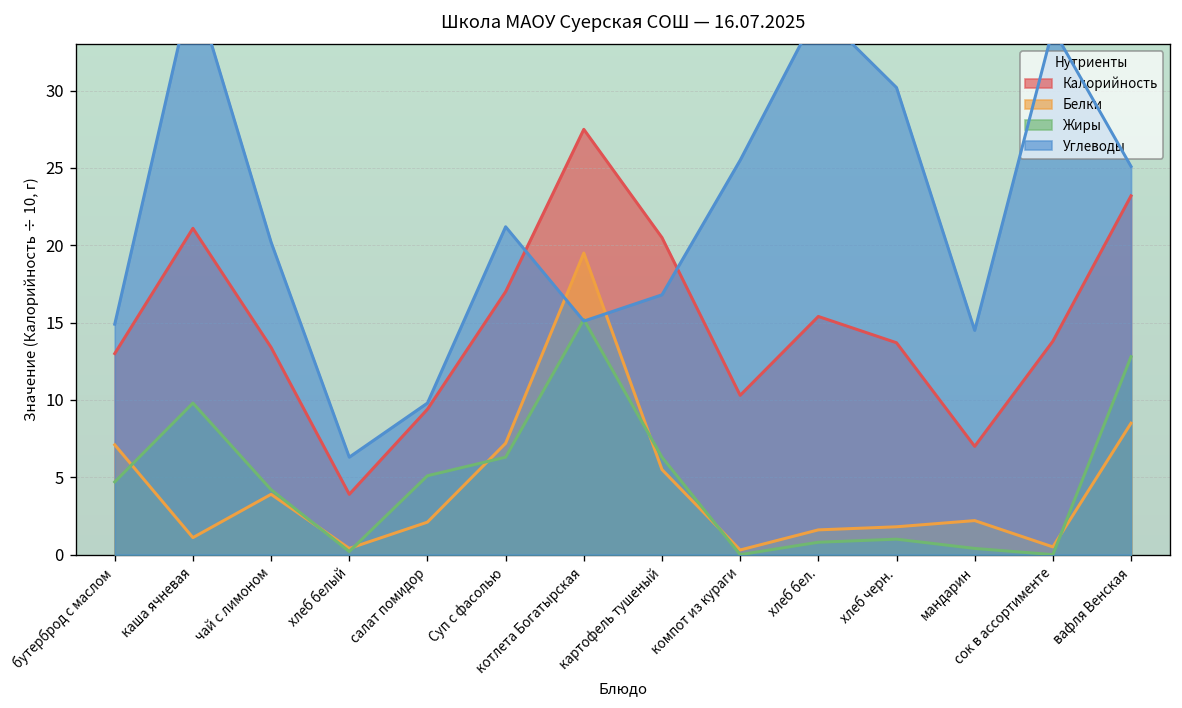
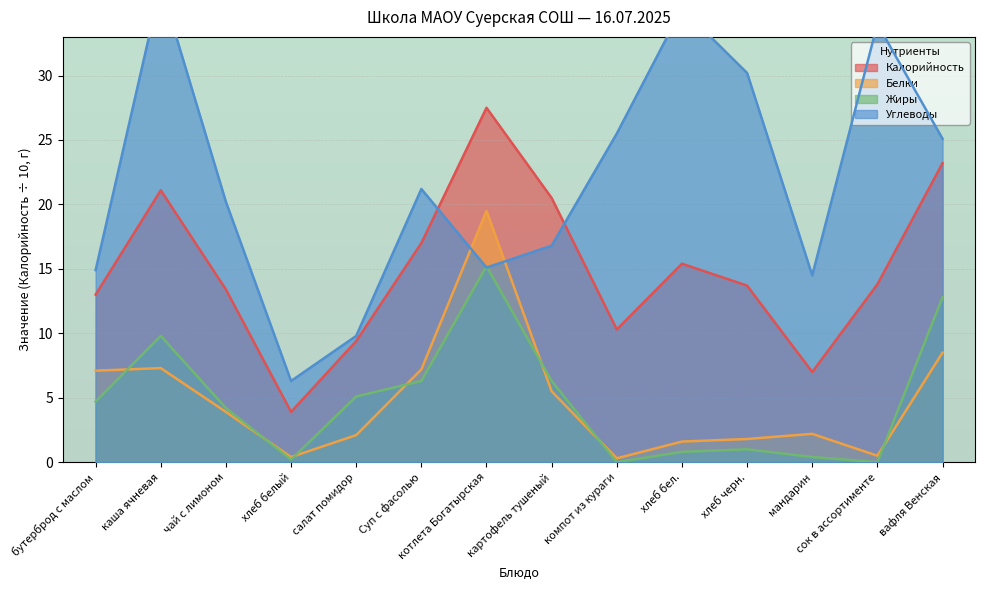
Белки, каша ячневая: 1.1 -> 7.3
